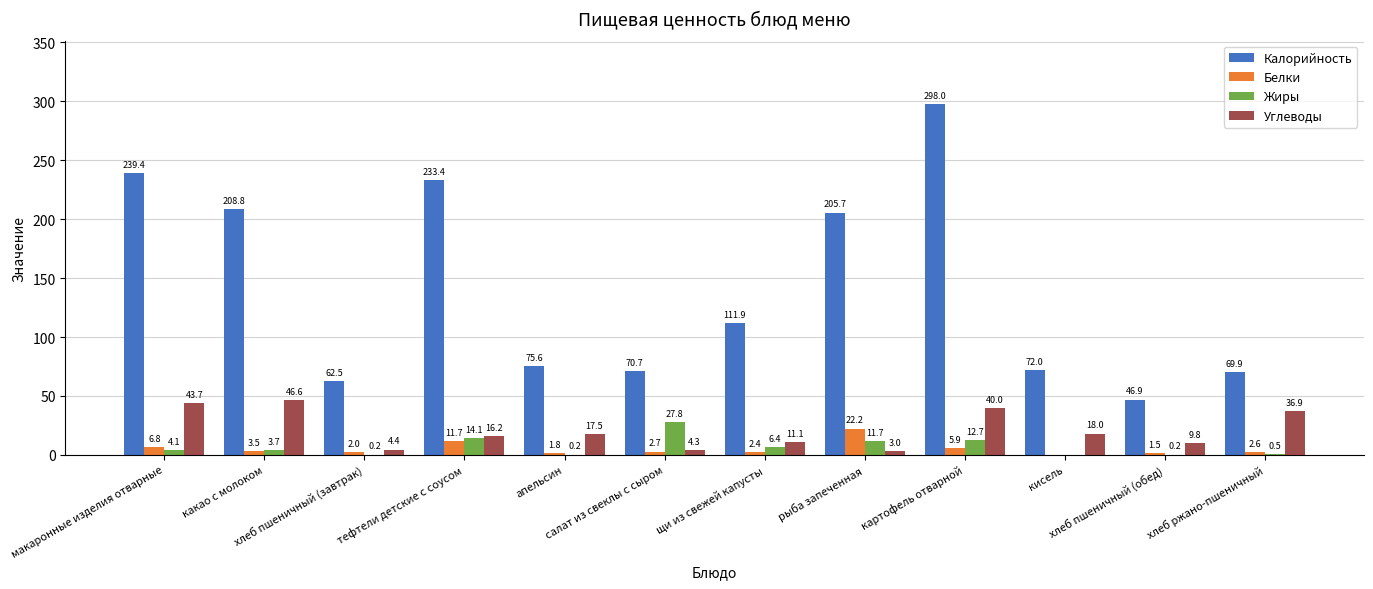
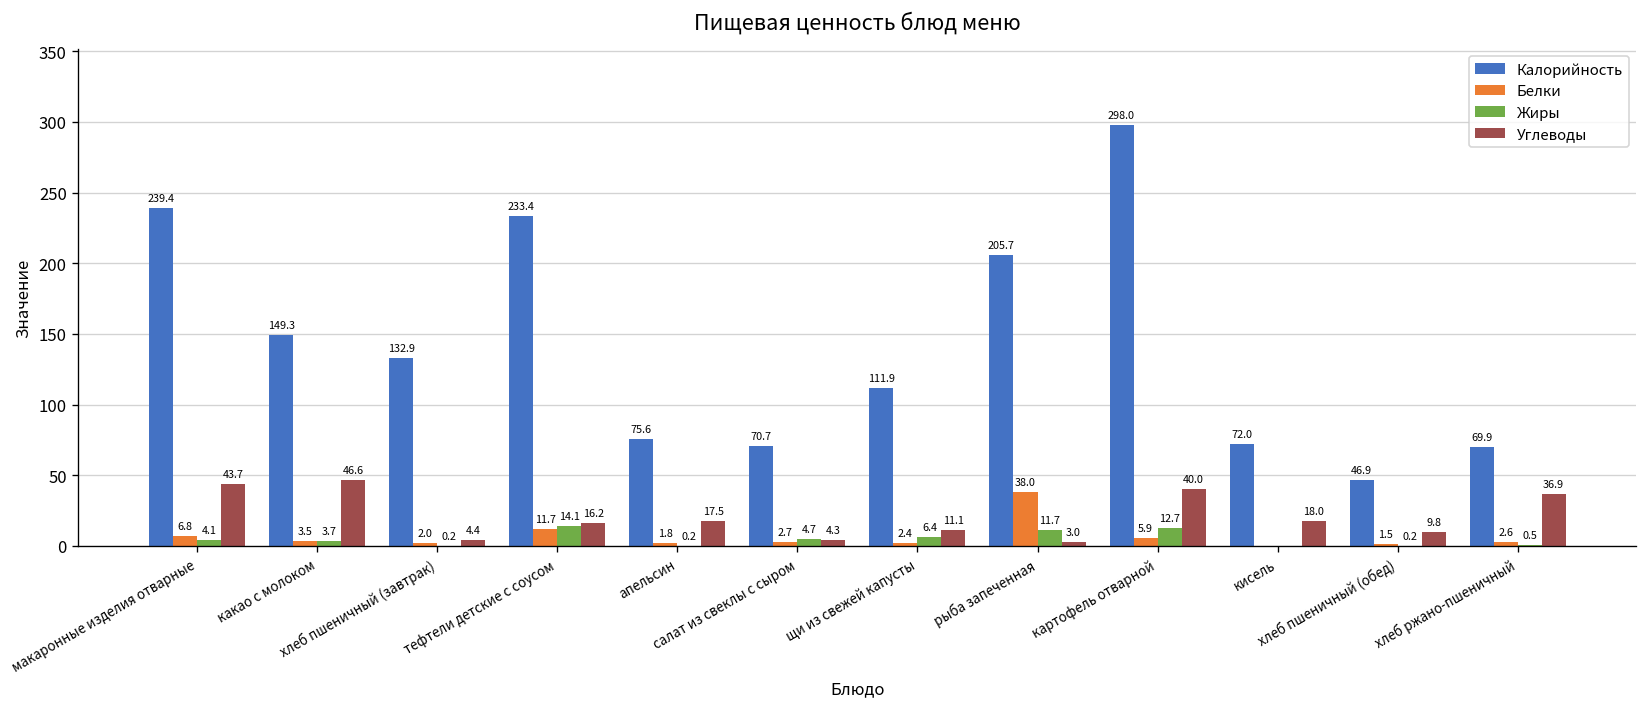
Калорийность, какао с молоком: 208.8 -> 149.3
Калорийность, хлеб пшеничный (завтрак): 62.5 -> 132.9
Жиры, салат из свеклы с сыром: 27.8 -> 4.7
Белки, рыба запеченная: 22.2 -> 38.0
